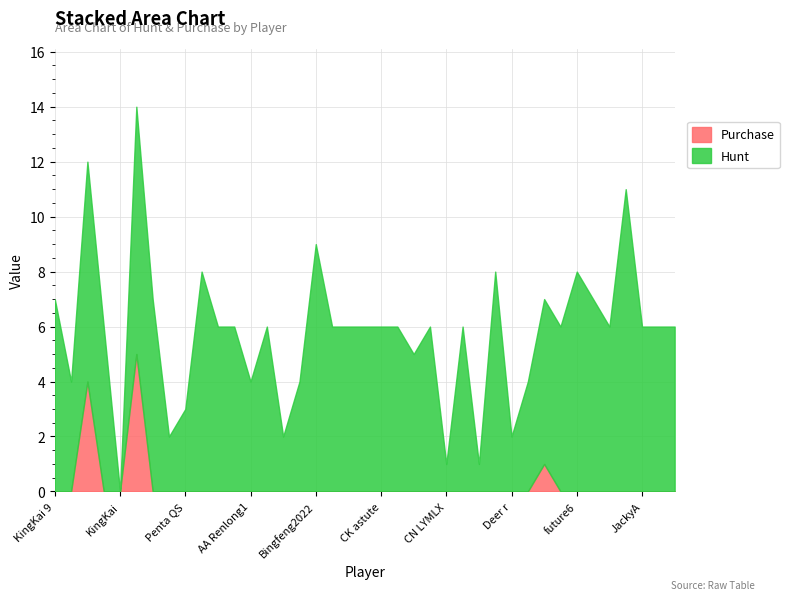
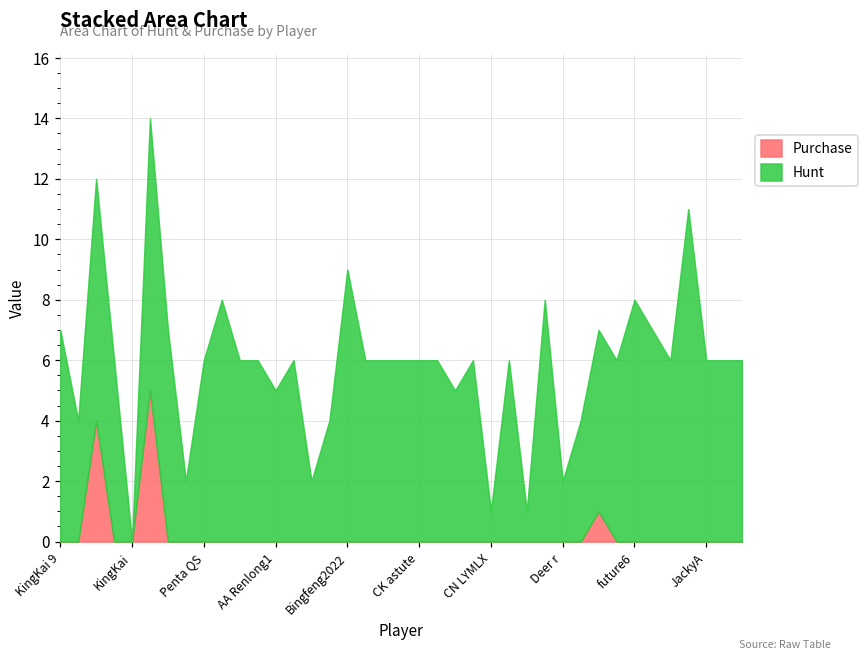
Hunt, Penta QS: 3 -> 6
Hunt, AA Renlong1: 4 -> 5
